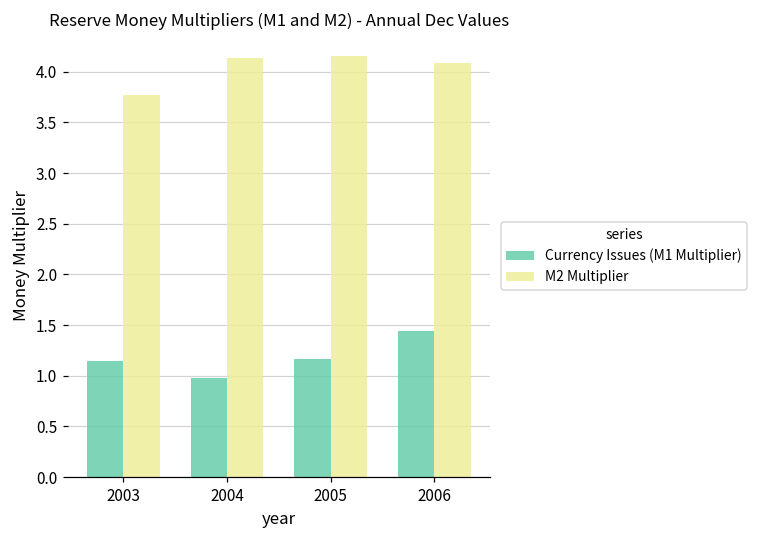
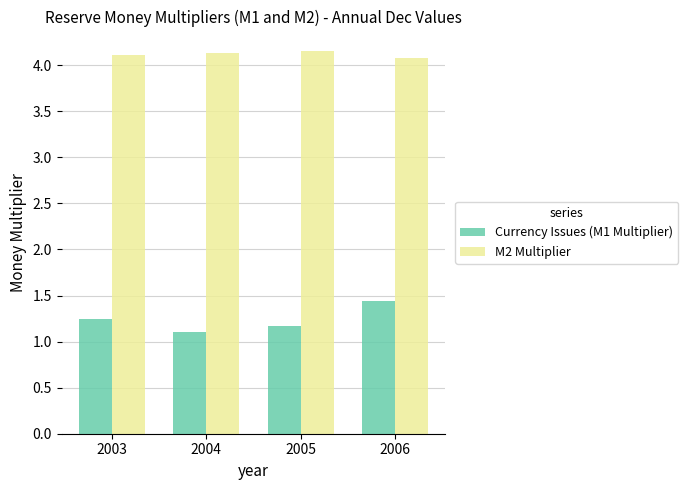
Currency Issues (M1 Multiplier), 2003: 1.1 -> 1.2
M2 Multiplier, 2003: 3.8 -> 4.1
Currency Issues (M1 Multiplier), 2004: 1.0 -> 1.1
